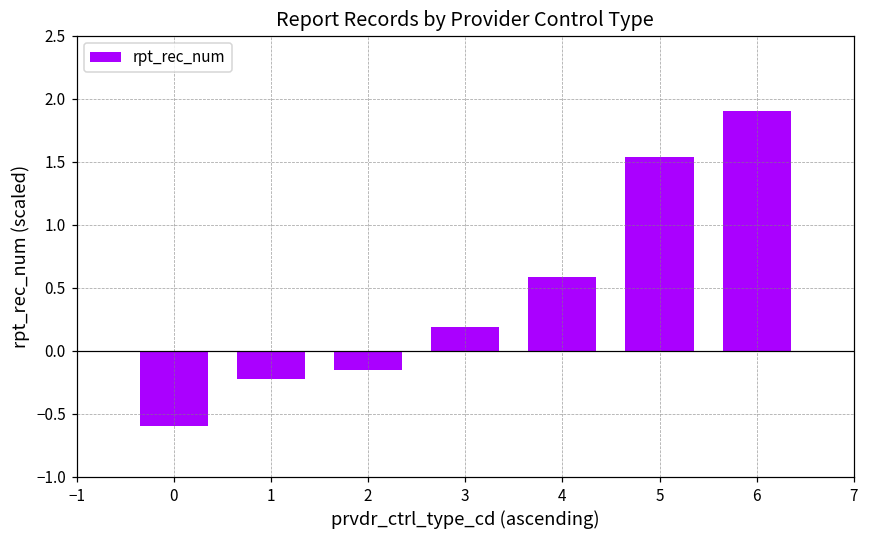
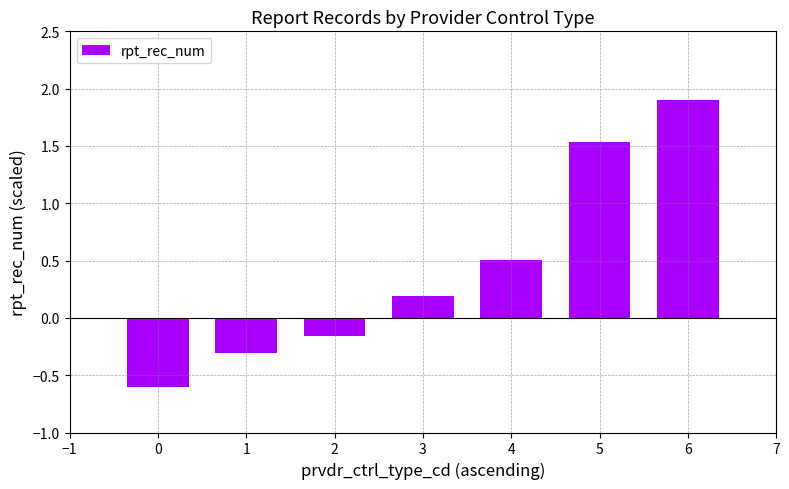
1: -0.23 -> -0.30
4: 0.58 -> 0.51
